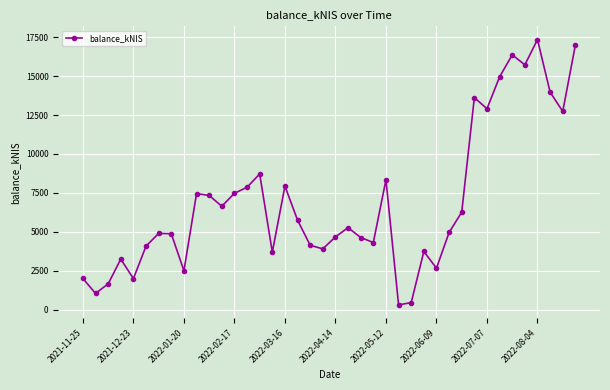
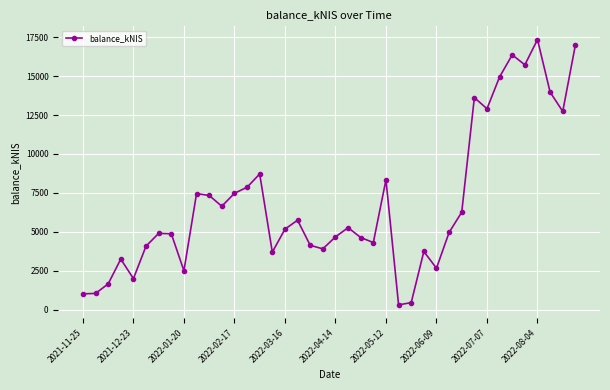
2021-11-25: 2000 -> 1000
2022-03-16: 7900 -> 5200
